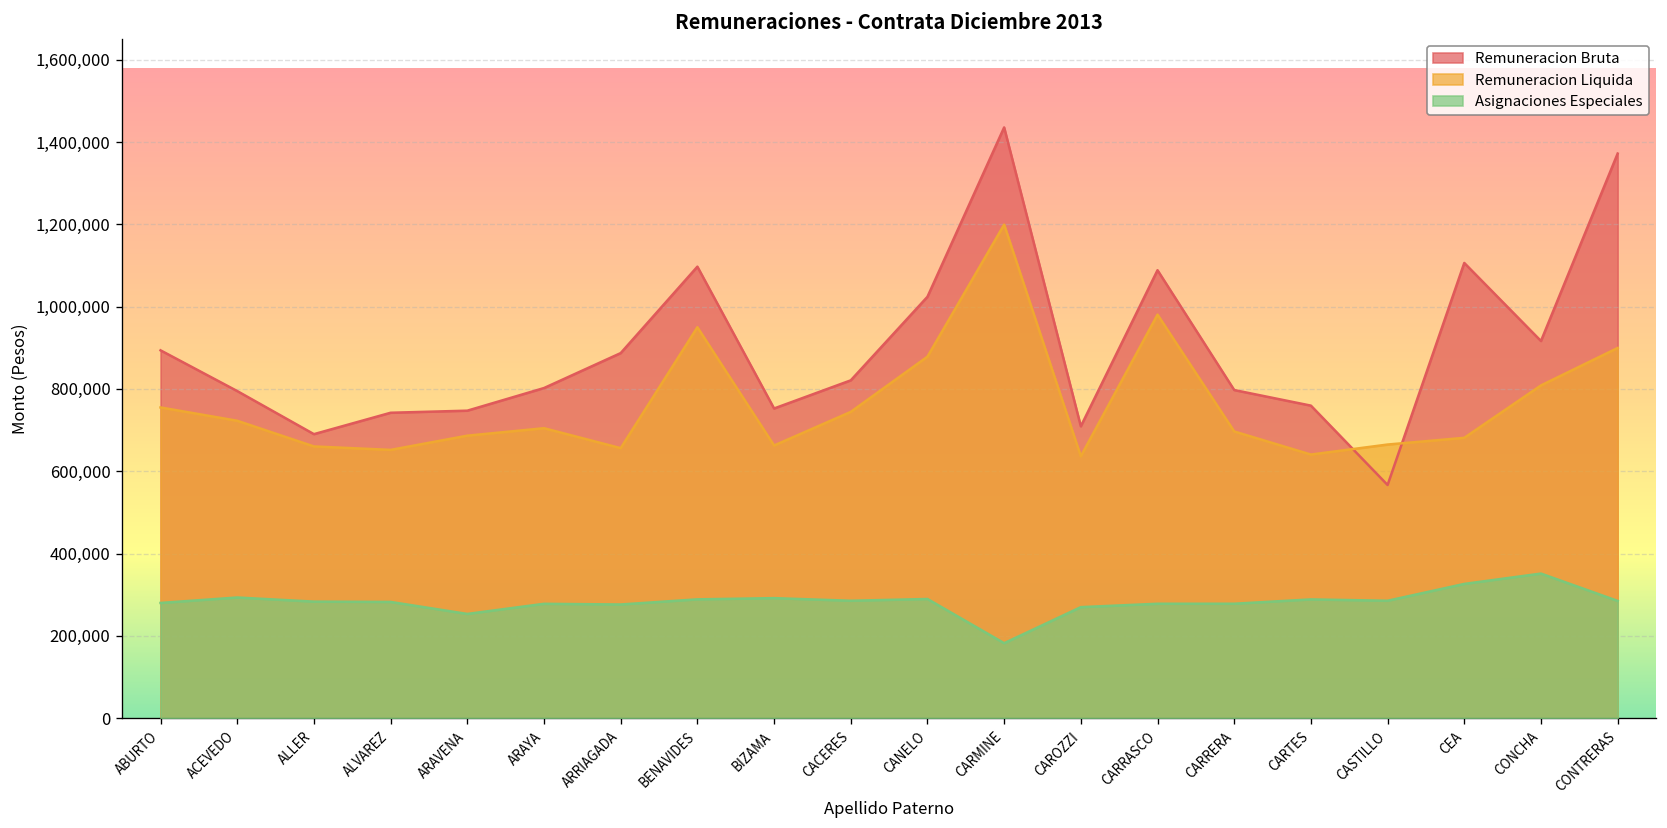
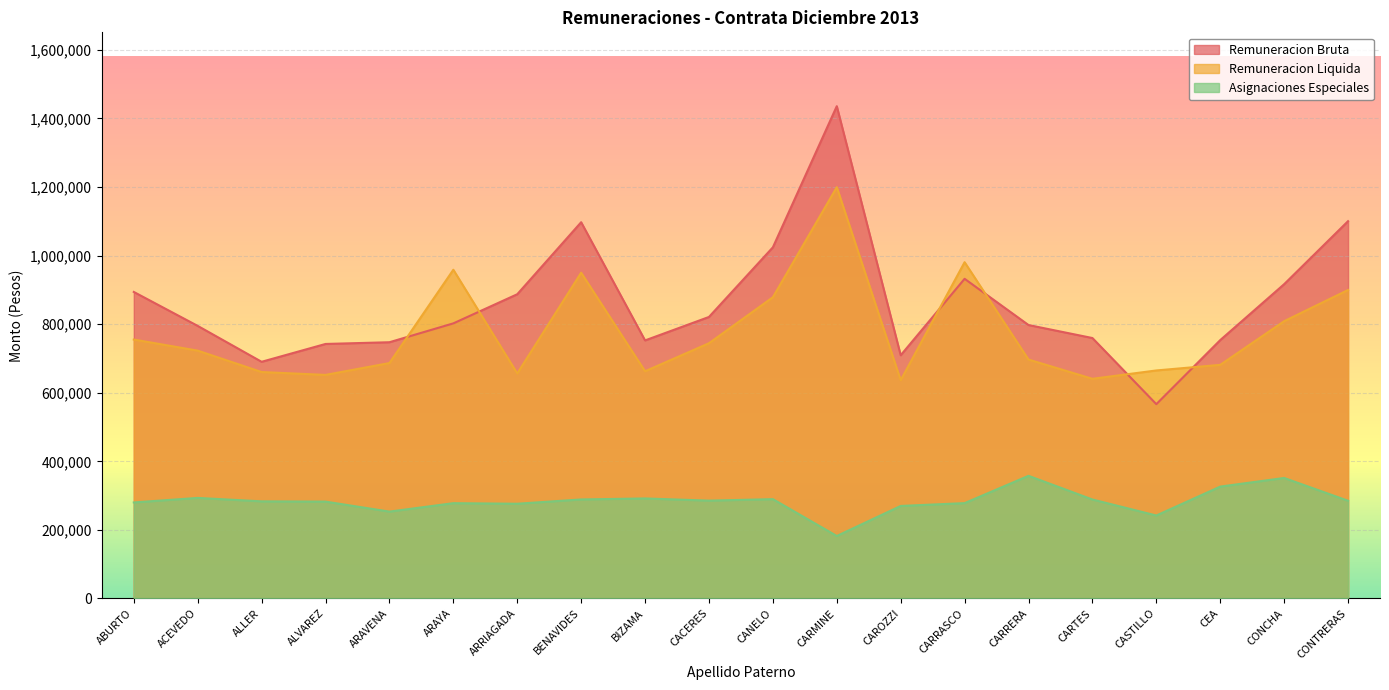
Remuneracion Liquida, ARAYA: 700,000 -> 960,000
Remuneracion Bruta, CARRASCO: 1,090,000 -> 930,000
Asignaciones Especiales, CARRERA: 280,000 -> 360,000
Asignaciones Especiales, CASTILLO: 290,000 -> 240,000
Remuneracion Bruta, CEA: 1,110,000 -> 750,000
Remuneracion Bruta, CONTRERAS: 1,370,000 -> 1,100,000
